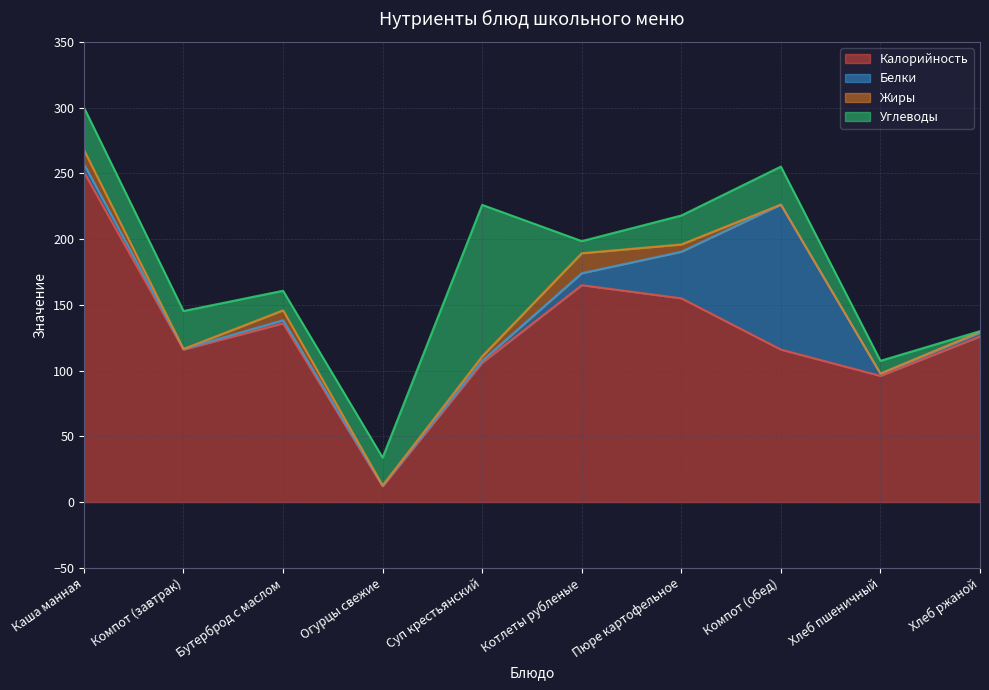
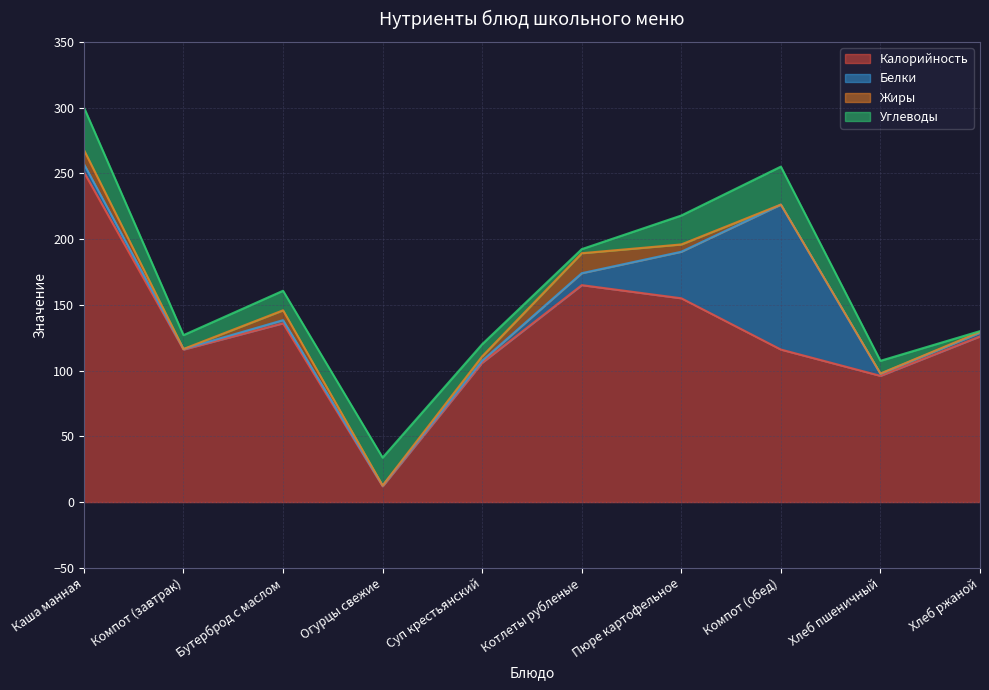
Углеводы, Компот (завтрак): 29 -> 11
Углеводы, Суп крестьянский: 115 -> 9
Углеводы, Котлеты рубленые: 9 -> 3
